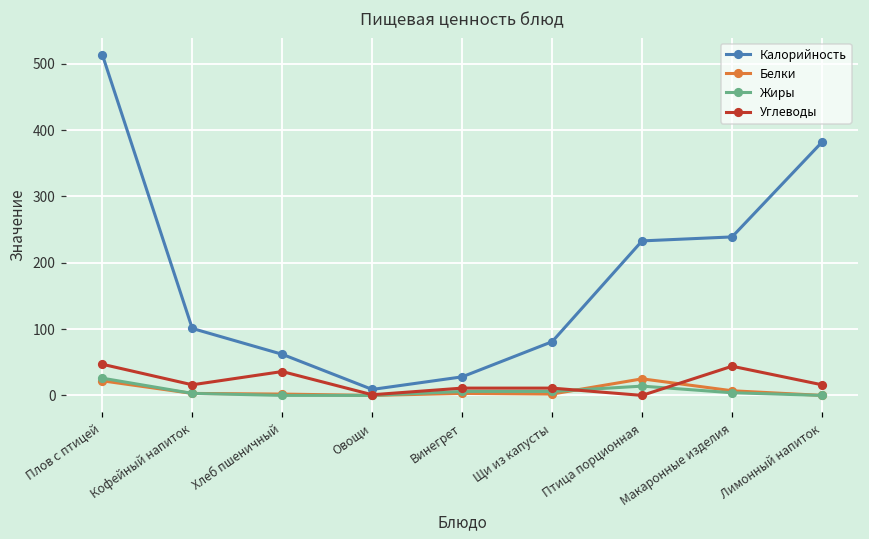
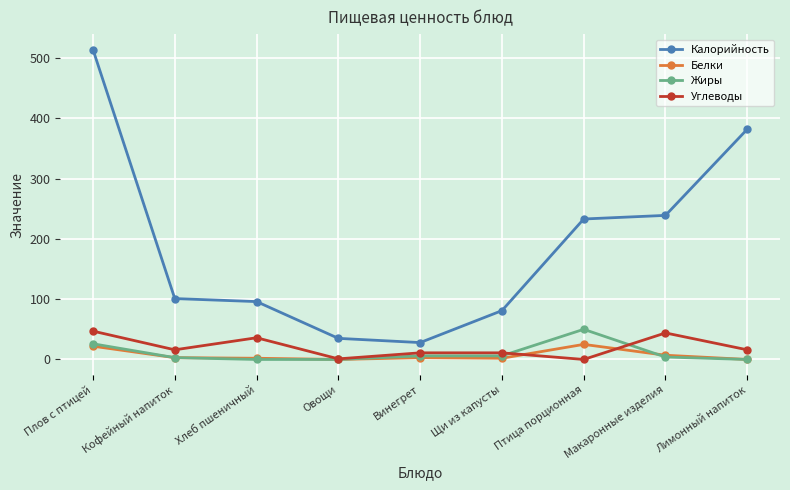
Калорийность, Хлеб пшеничный: 60 -> 100
Калорийность, Овощи: 10 -> 40
Жиры, Птица порционная: 10 -> 50
